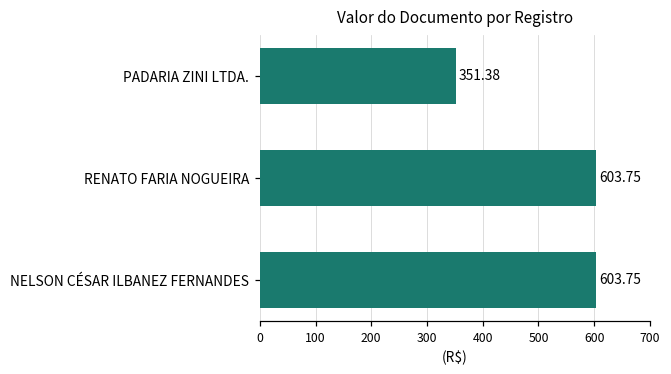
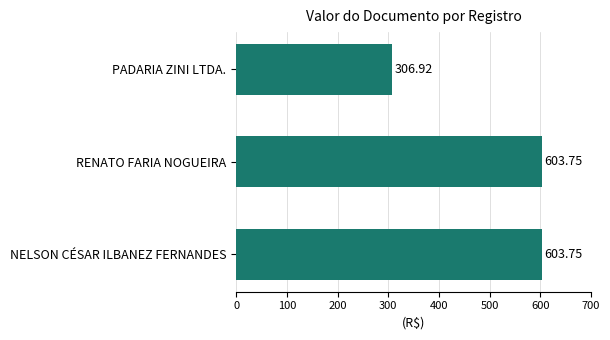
PADARIA ZINI LTDA.: 351.38 -> 306.92
